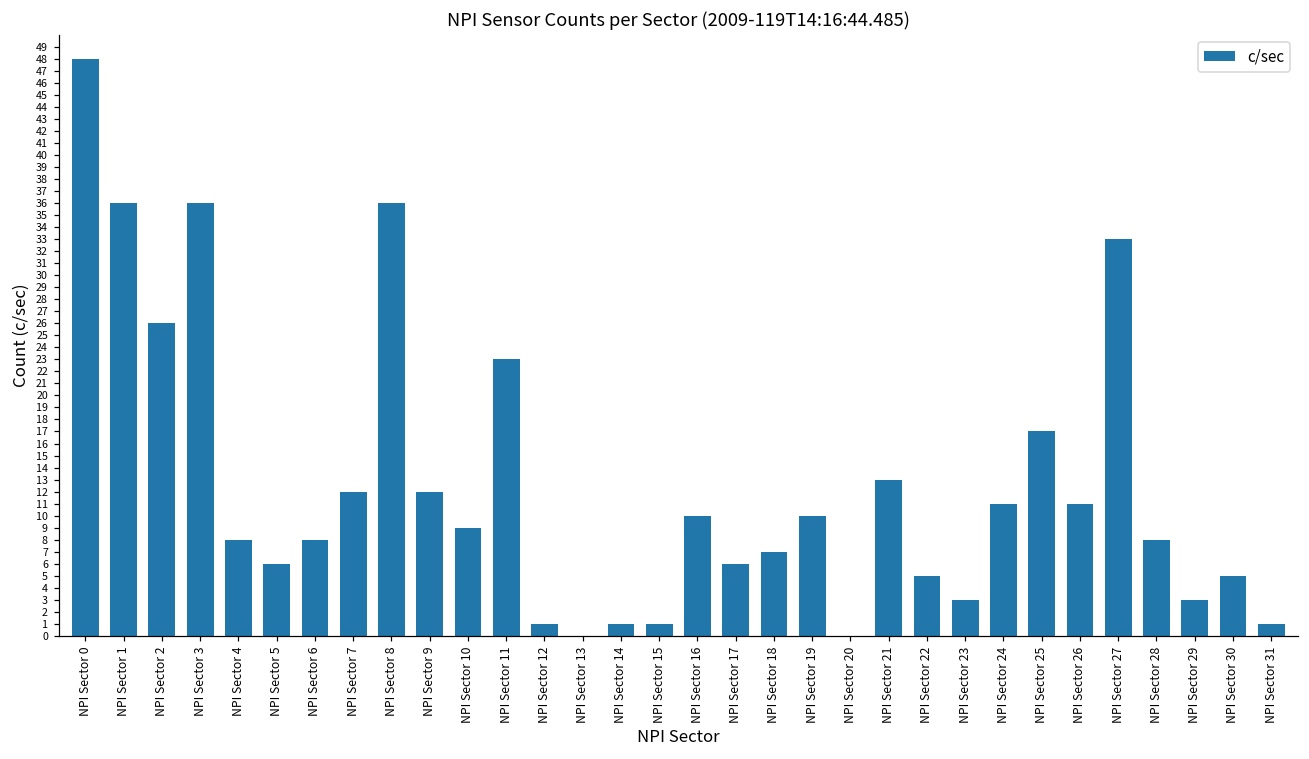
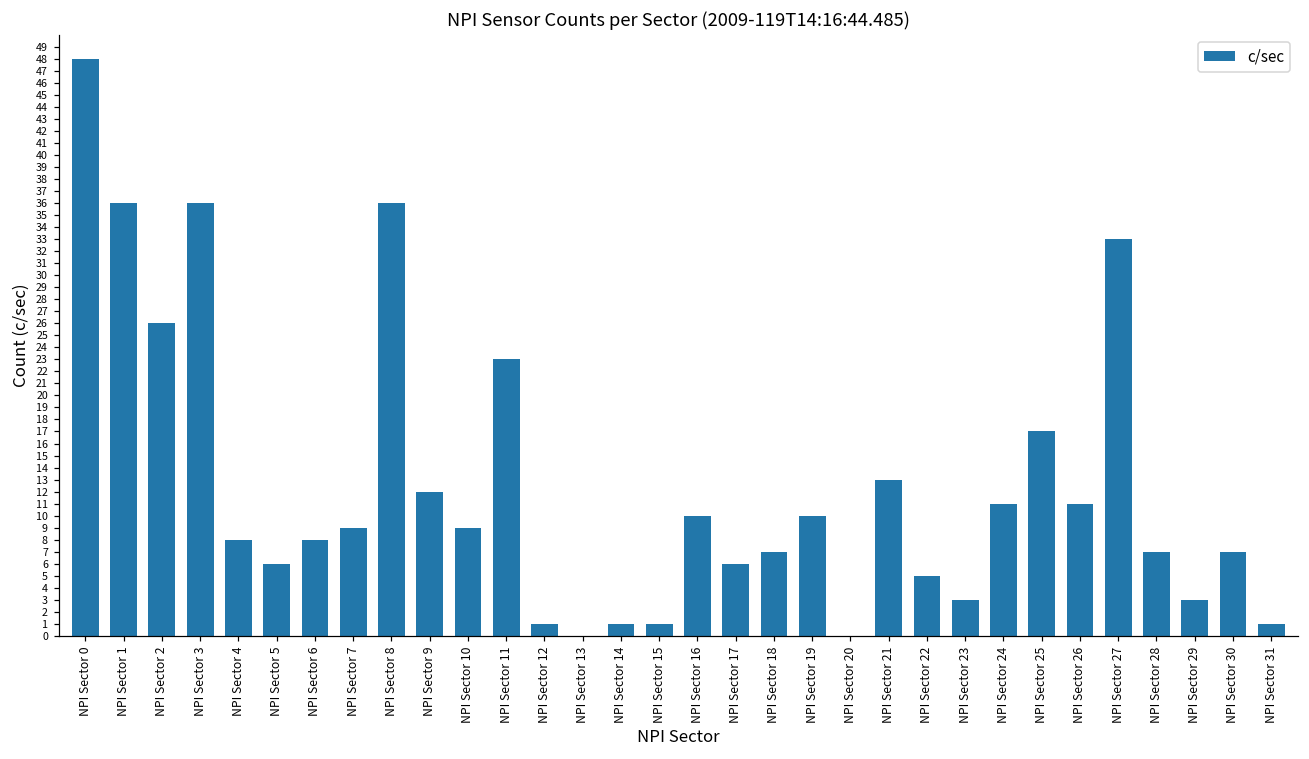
NPI Sector 7: 12 -> 9
NPI Sector 28: 8 -> 7
NPI Sector 30: 5 -> 7
